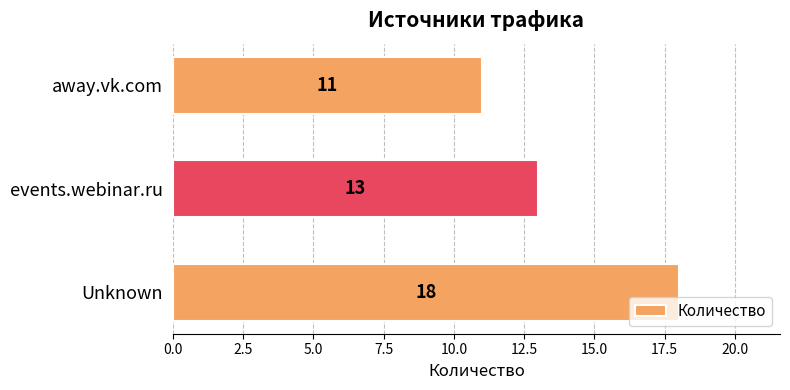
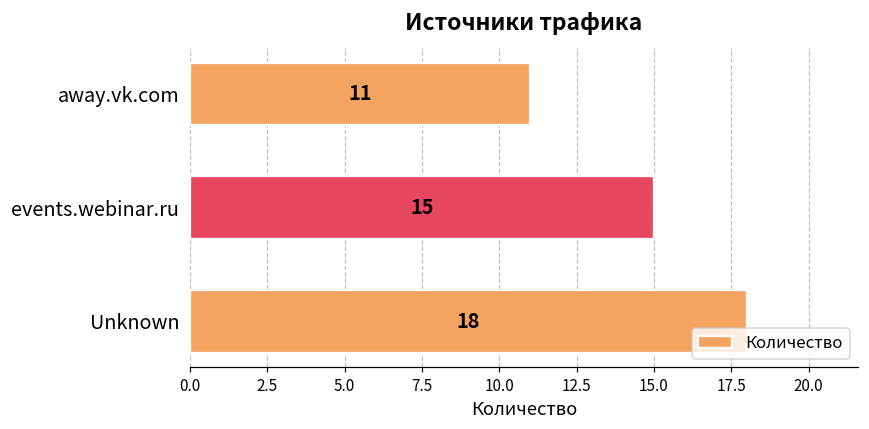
events.webinar.ru: 13 -> 15
